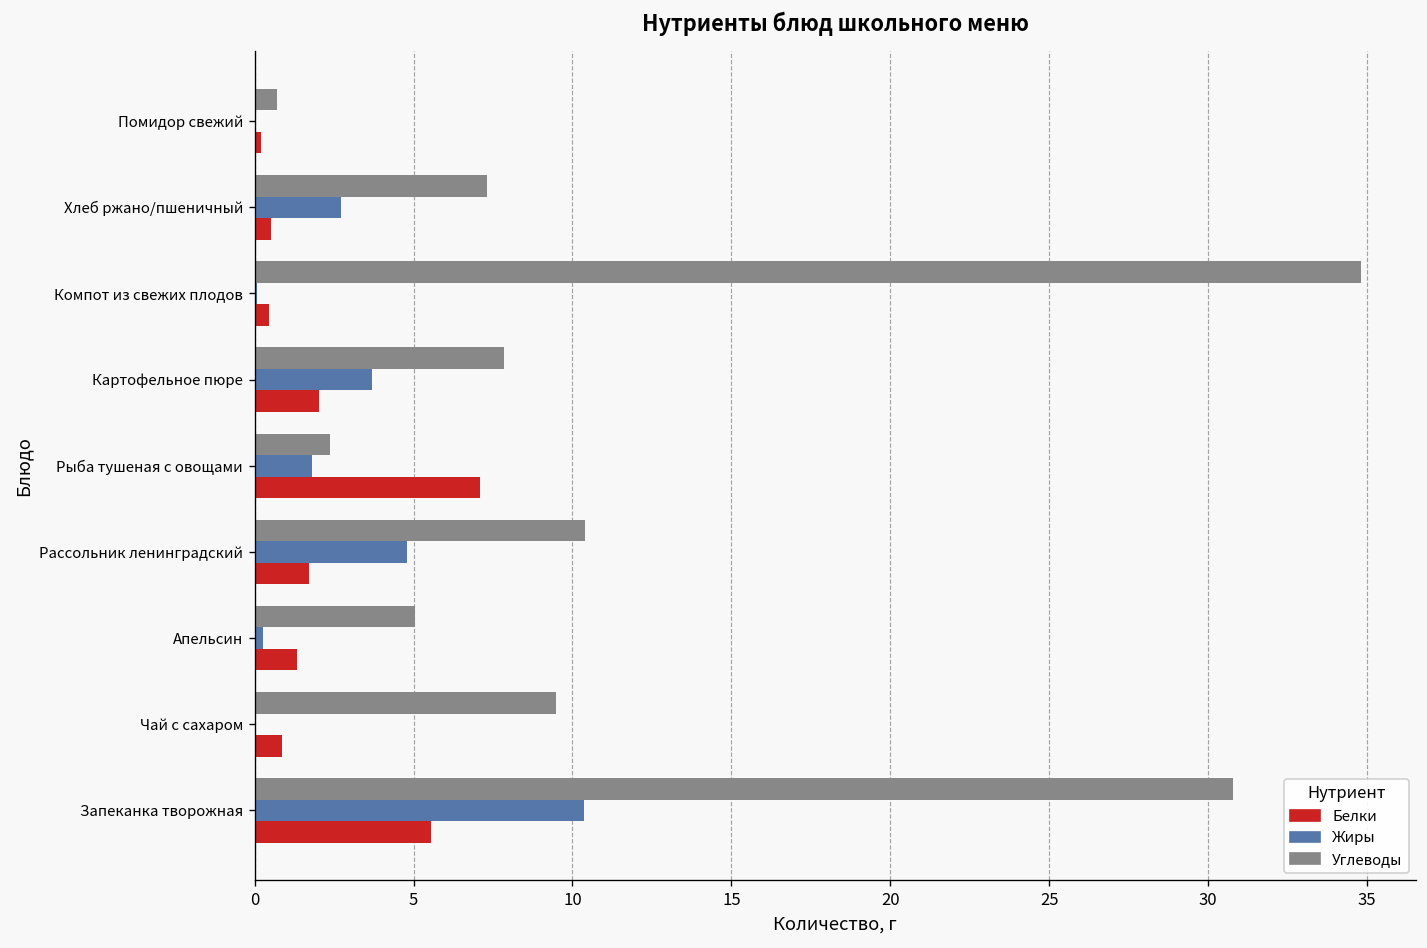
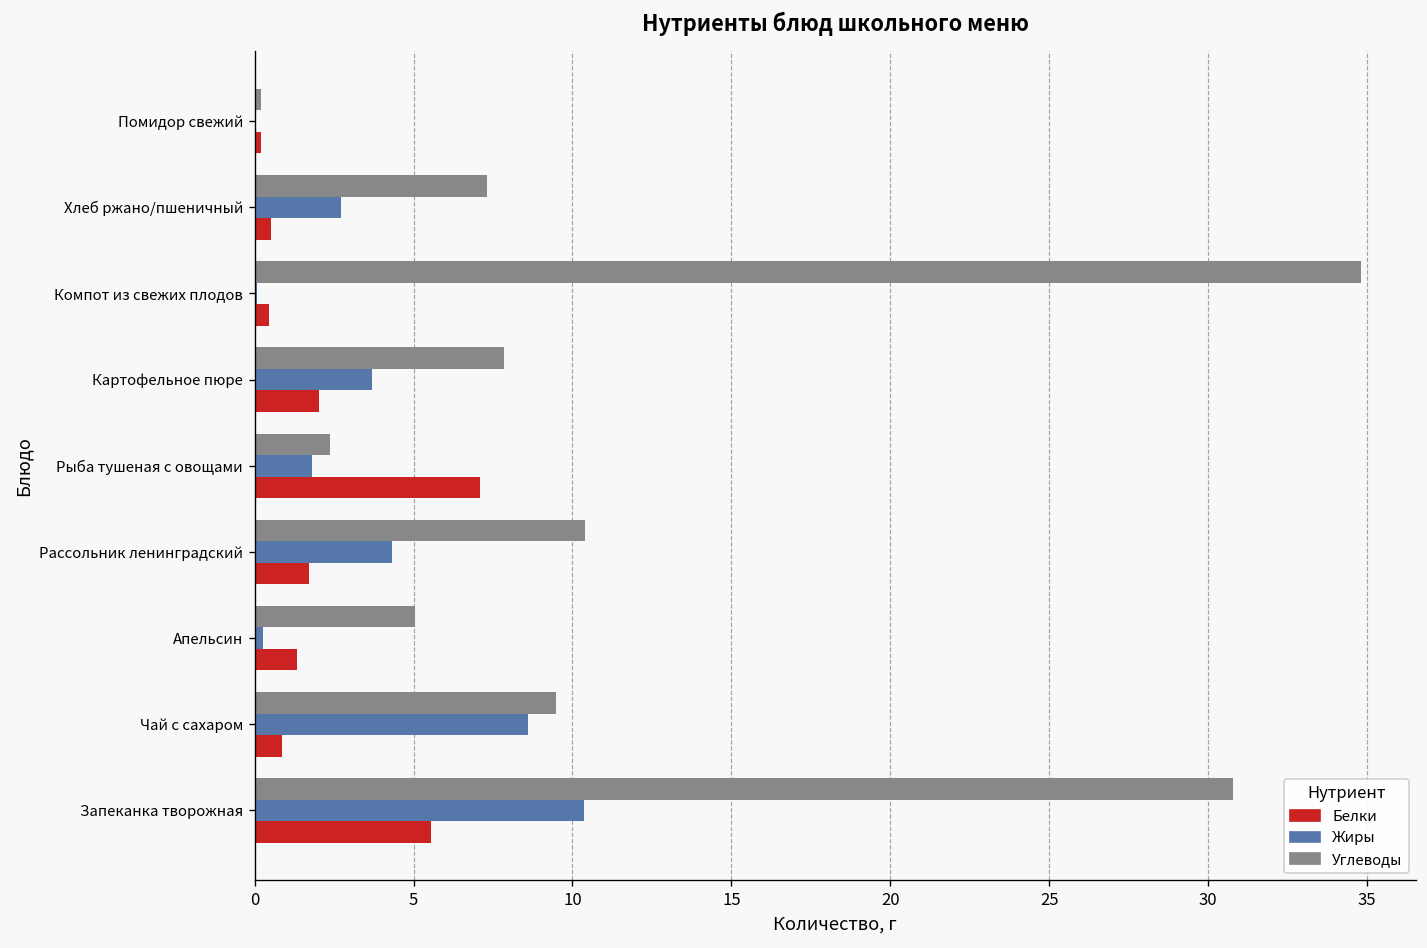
Углеводы, Помидор свежий: 0.7 -> 0.2
Жиры, Рассольник ленинградский: 4.8 -> 4.3
Жиры, Чай с сахаром: 0.0 -> 8.6
